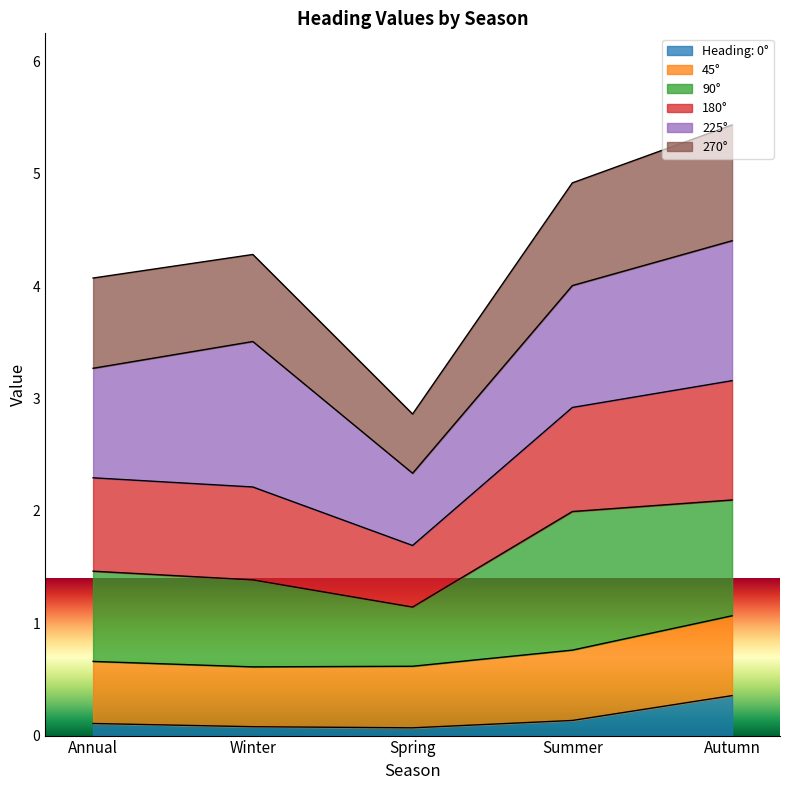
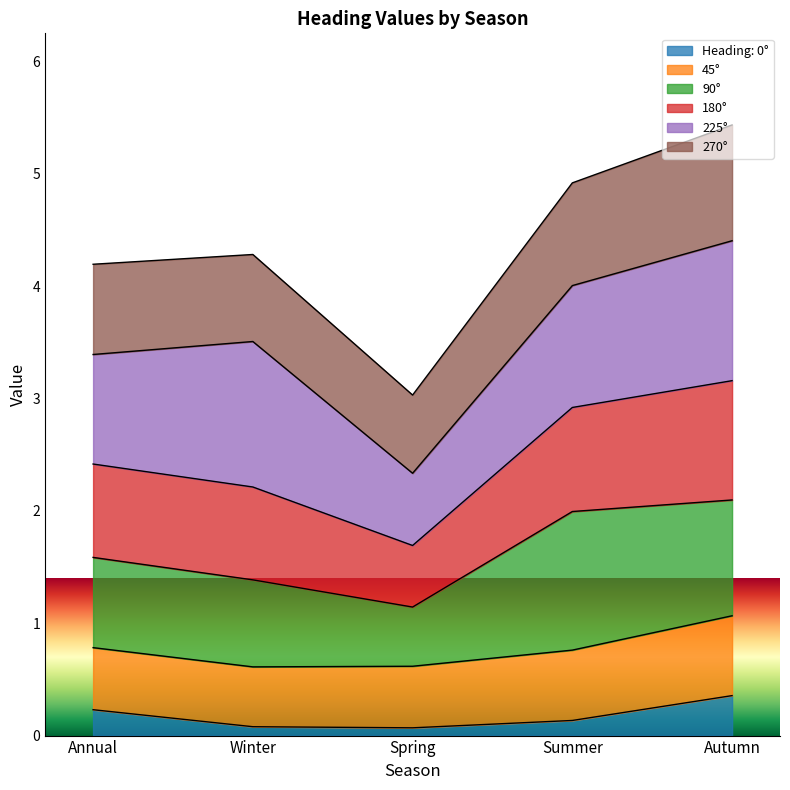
Heading: 0°, Annual: 0.11 -> 0.23
270°, Spring: 0.53 -> 0.70
